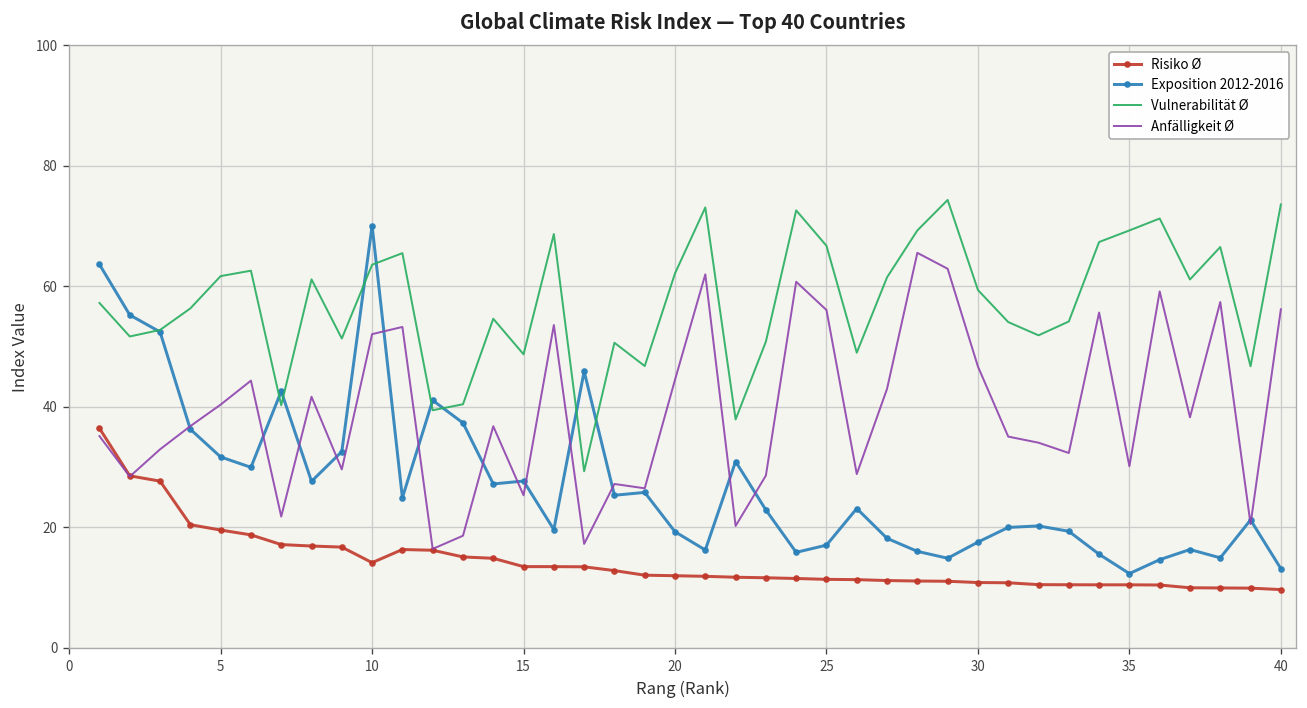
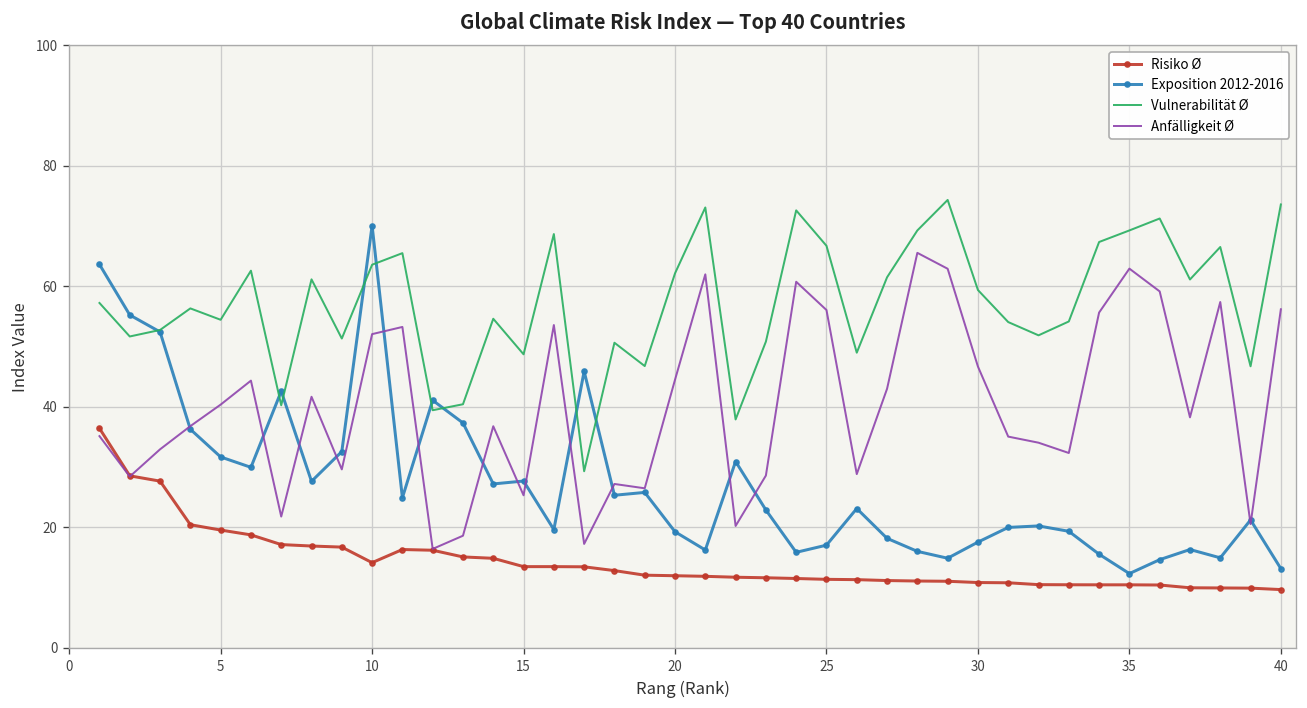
Vulnerabilität Ø, 5: 62 -> 54
Anfälligkeit Ø, 35: 30 -> 63
